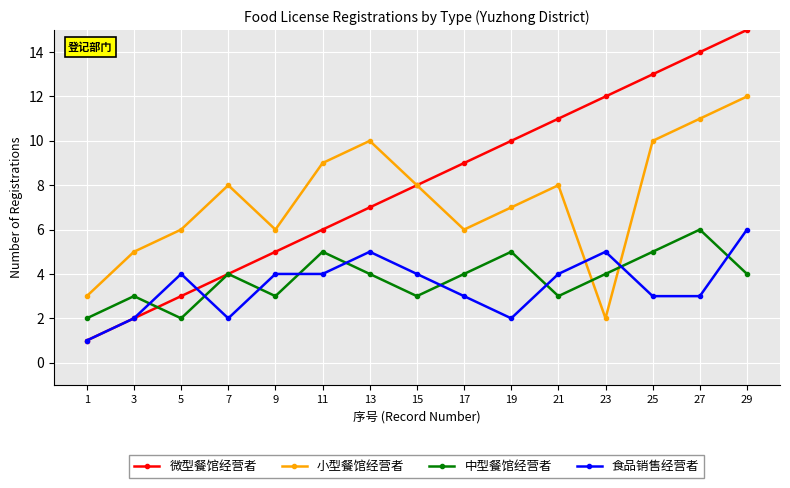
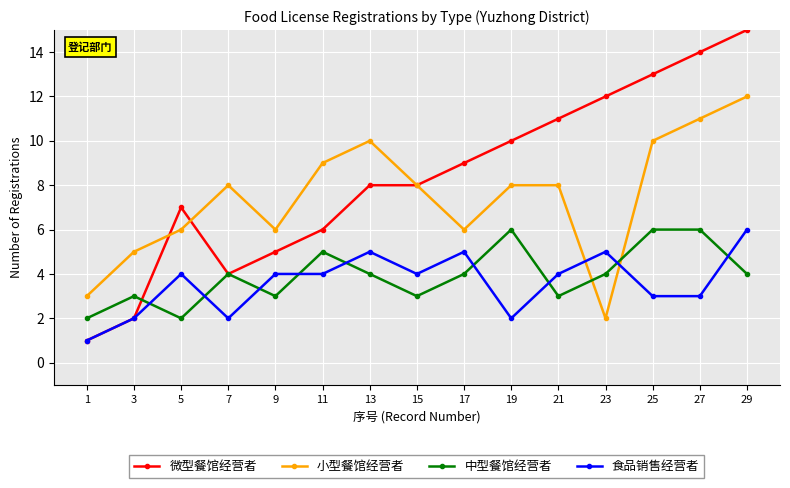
微型餐馆经营者, 5: 3 -> 7
微型餐馆经营者, 13: 7 -> 8
食品销售经营者, 17: 3 -> 5
小型餐馆经营者, 19: 7 -> 8
中型餐馆经营者, 19: 5 -> 6
中型餐馆经营者, 25: 5 -> 6
